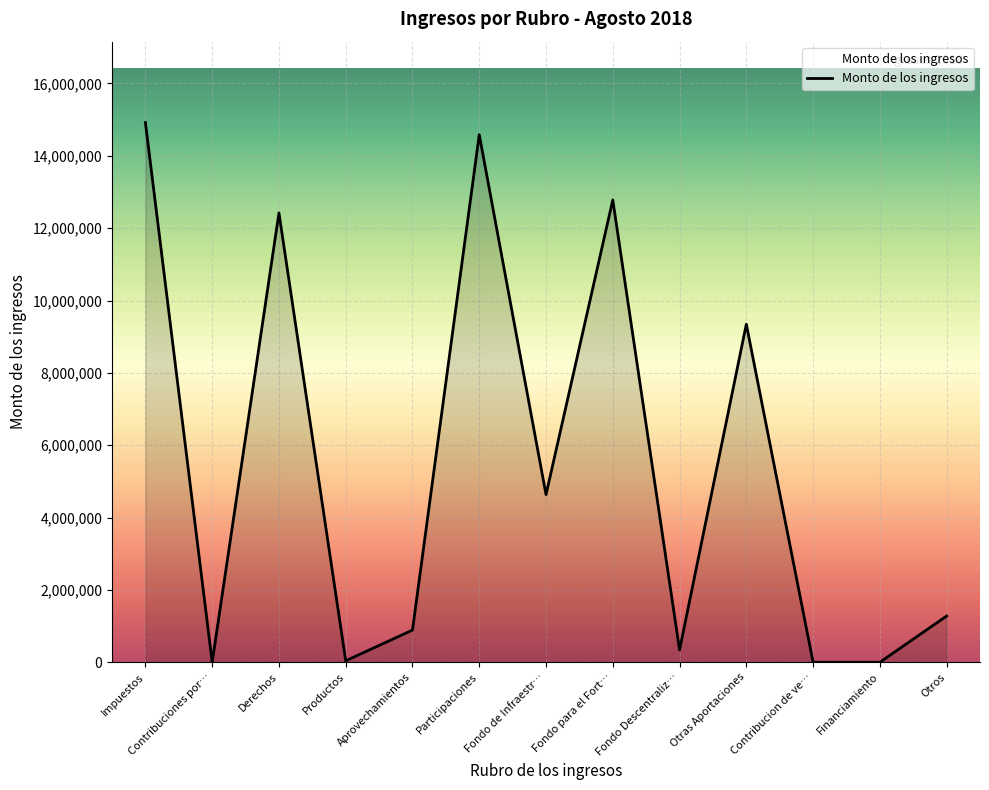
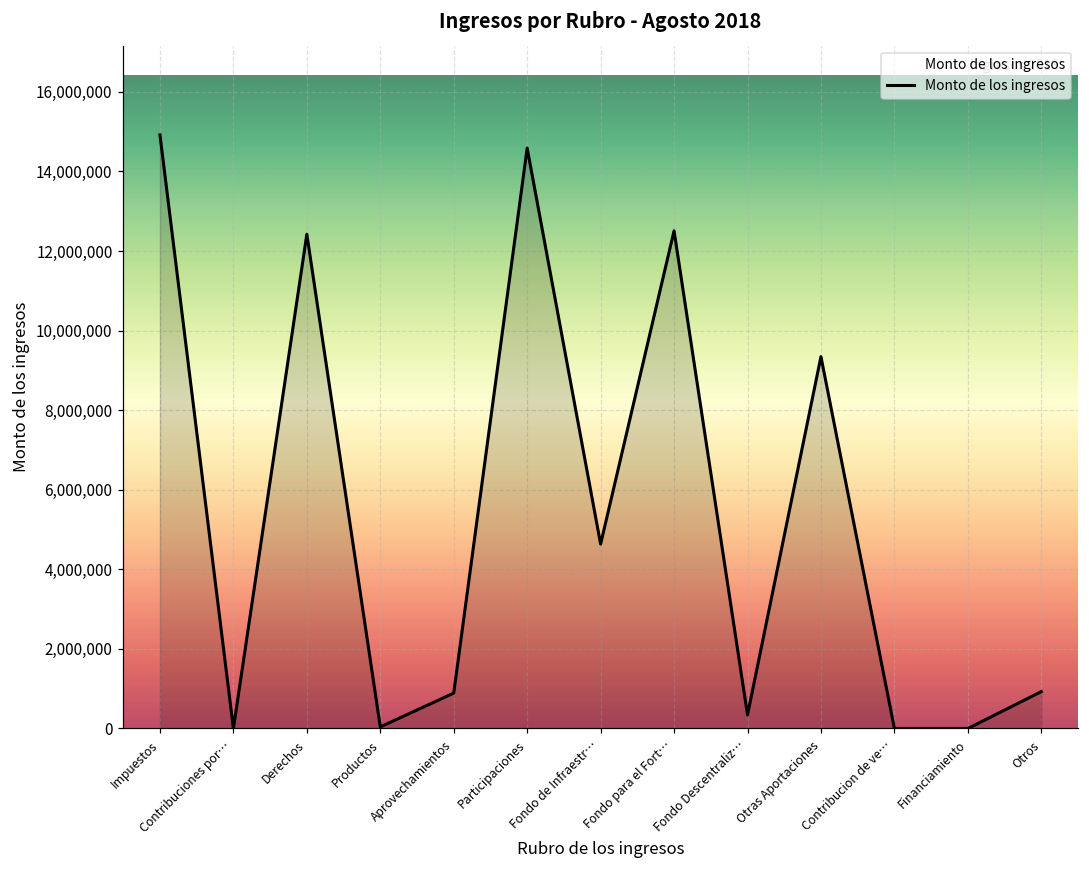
Fondo para el Fort…: 12,800,000 -> 12,500,000
Otros: 1,300,000 -> 900,000
